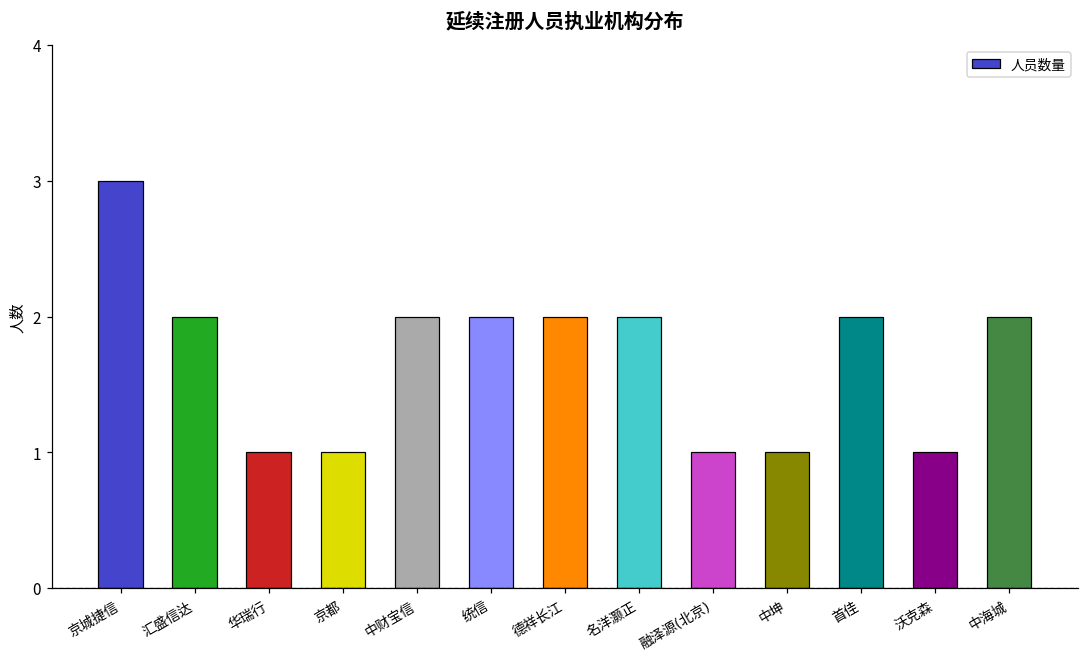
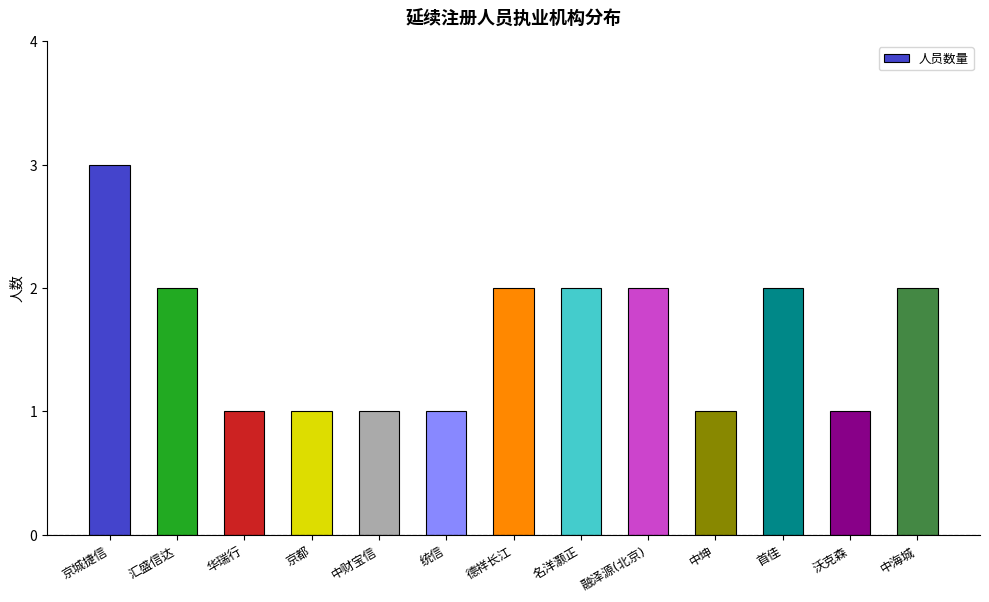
中财宝信: 2 -> 1
统信: 2 -> 1
融泽源(北京): 1 -> 2
